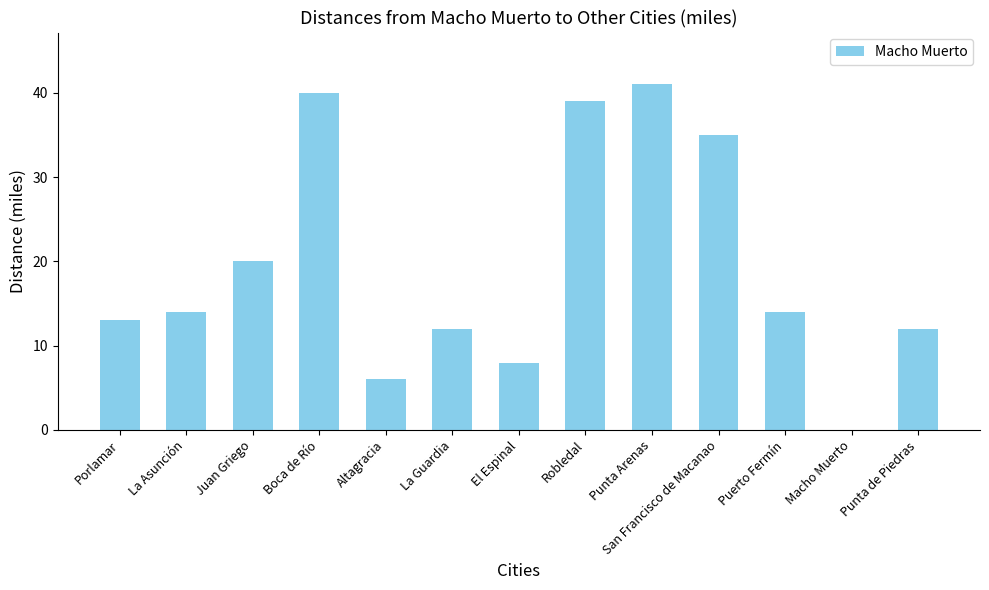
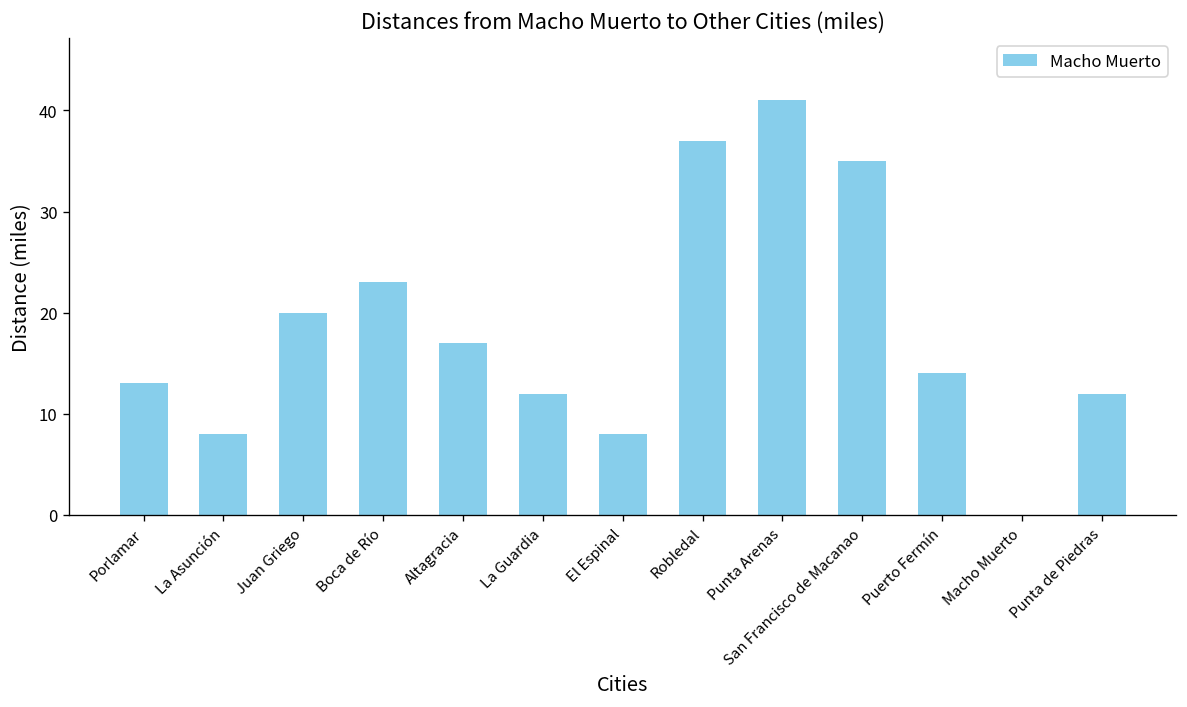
La Asunción: 14 -> 8
Boca de Río: 40 -> 23
Altagracia: 6 -> 17
Robledal: 39 -> 37
